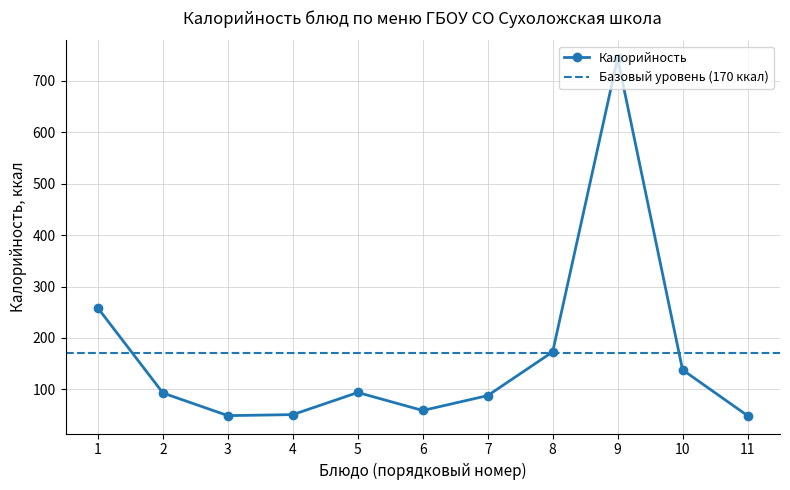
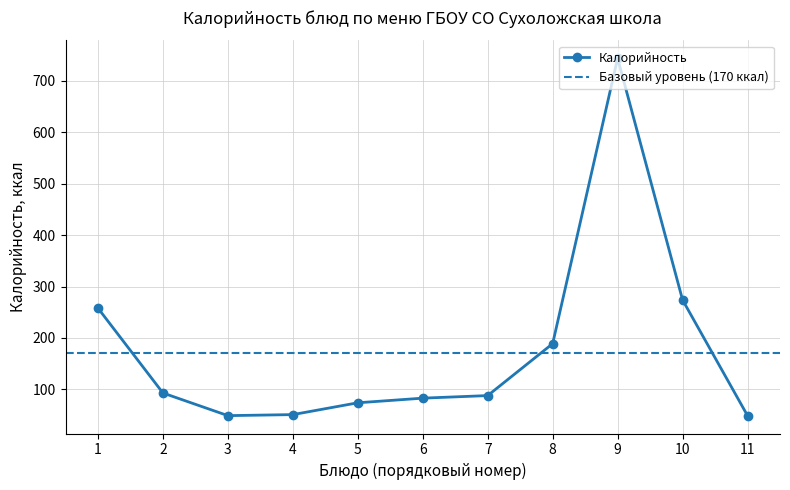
5: 90 -> 70
6: 60 -> 80
8: 170 -> 190
10: 140 -> 270
